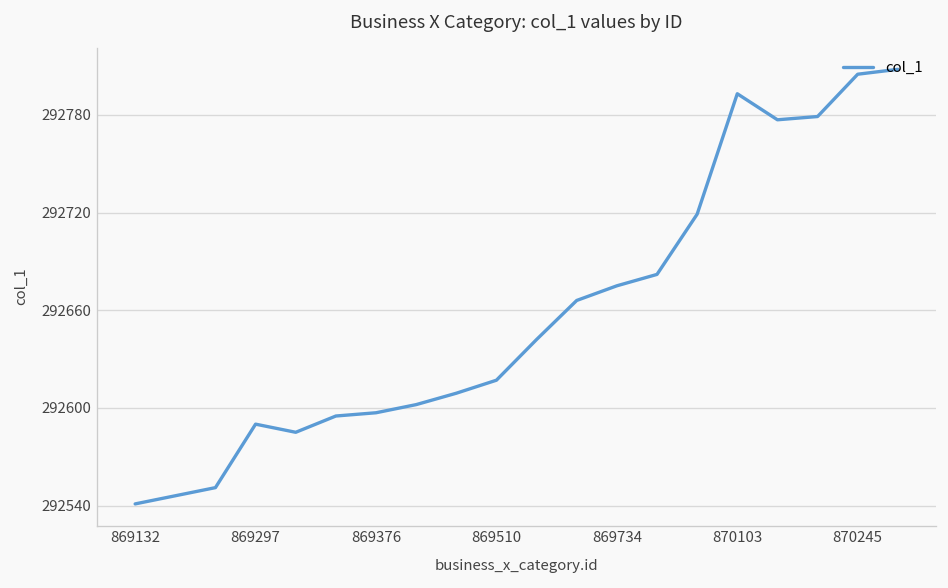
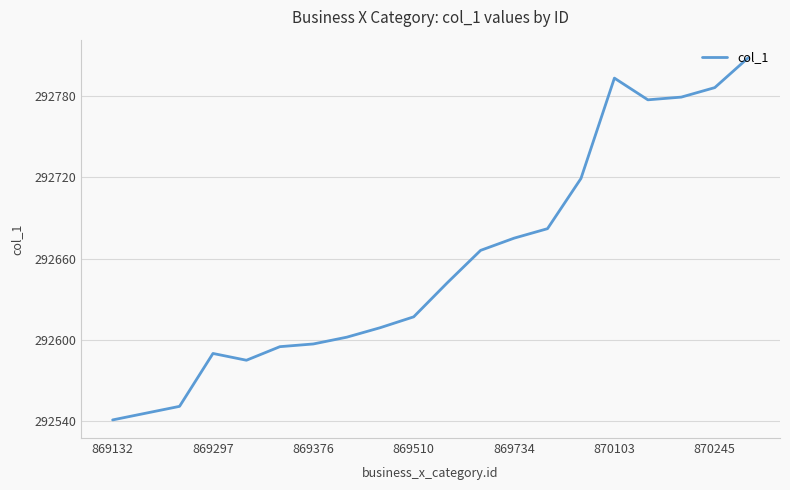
870245: 292805 -> 292786
